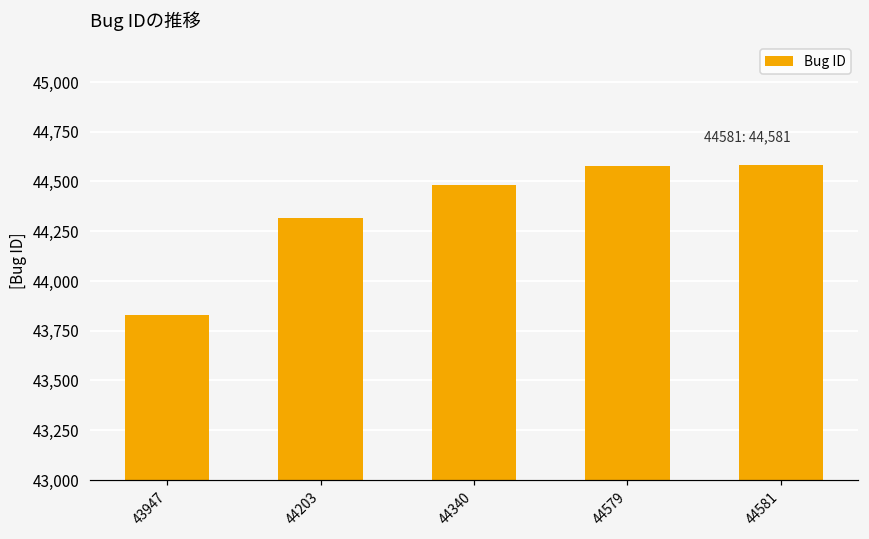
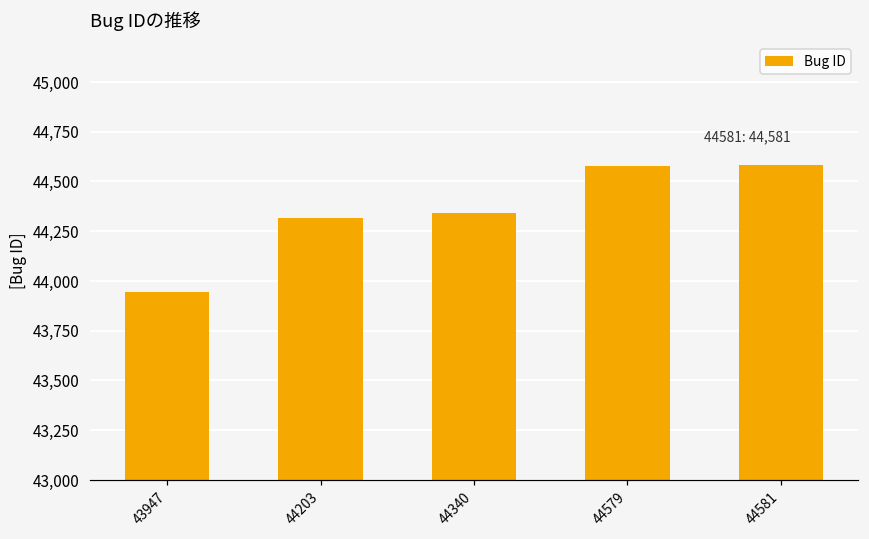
43947: 43,830 -> 43,950
44340: 44,480 -> 44,340
